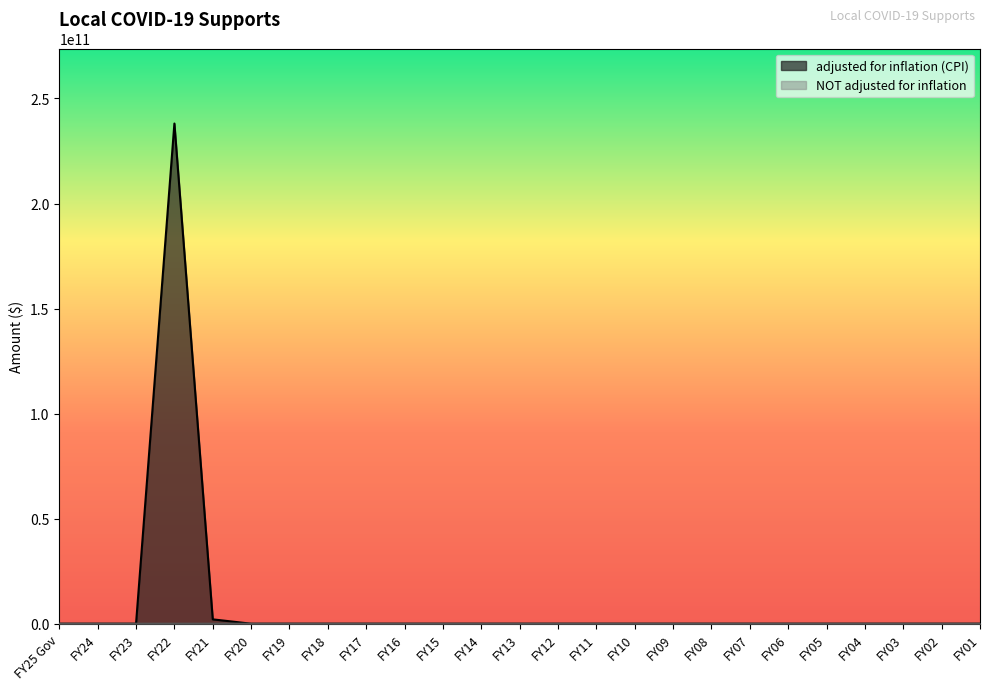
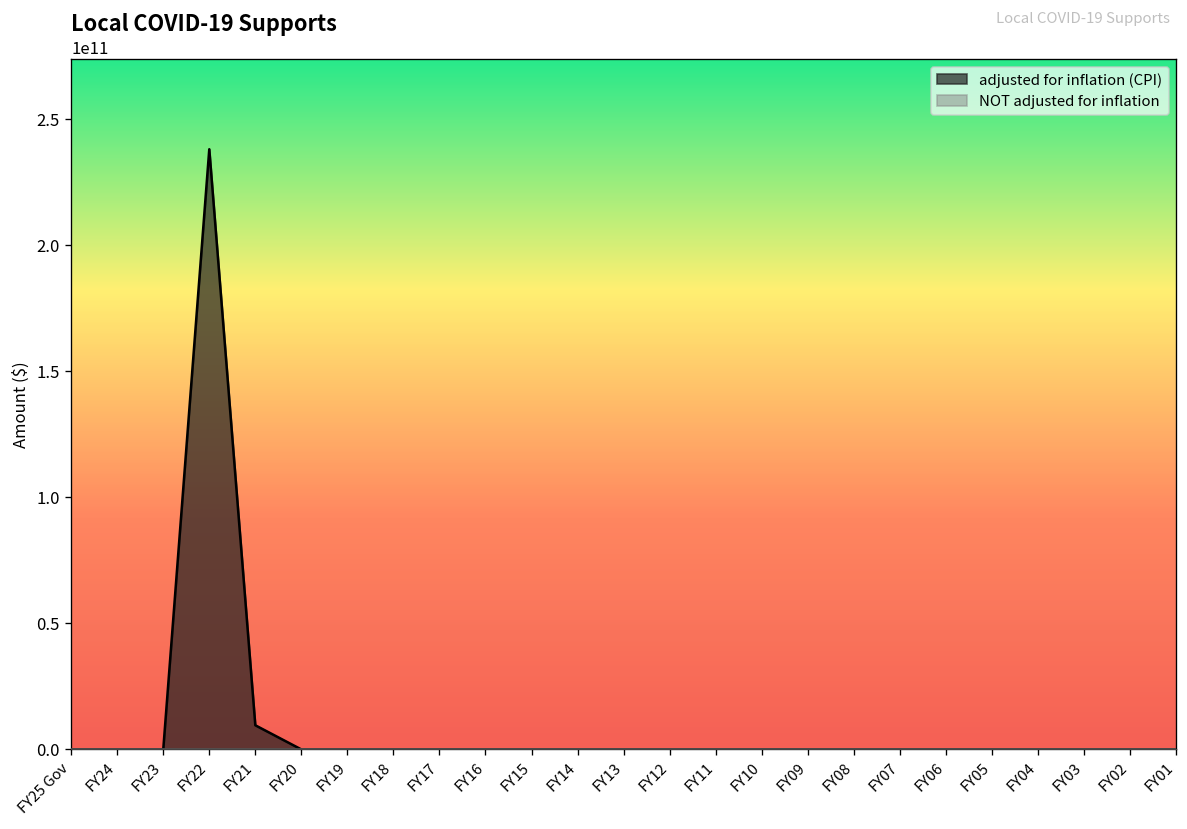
adjusted for inflation (CPI), FY21: 2000000000 -> 10000000000
